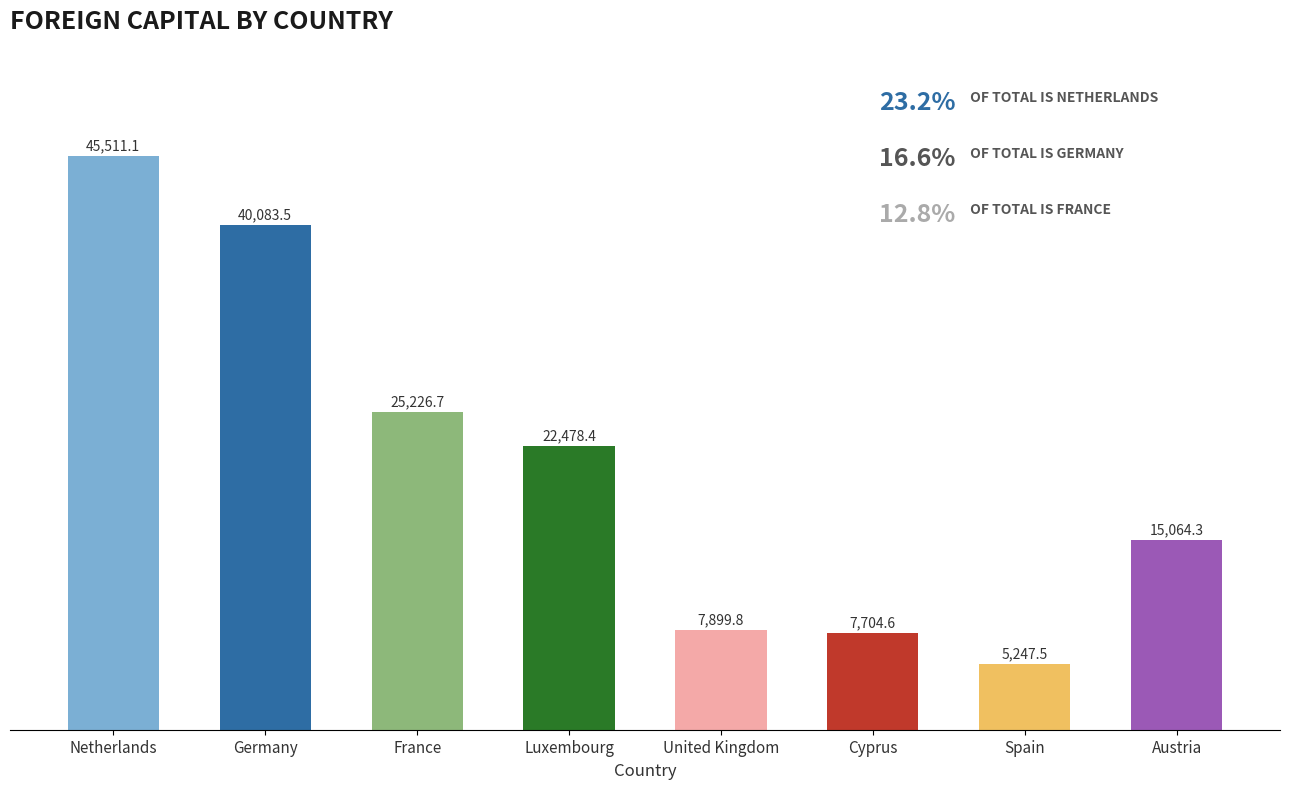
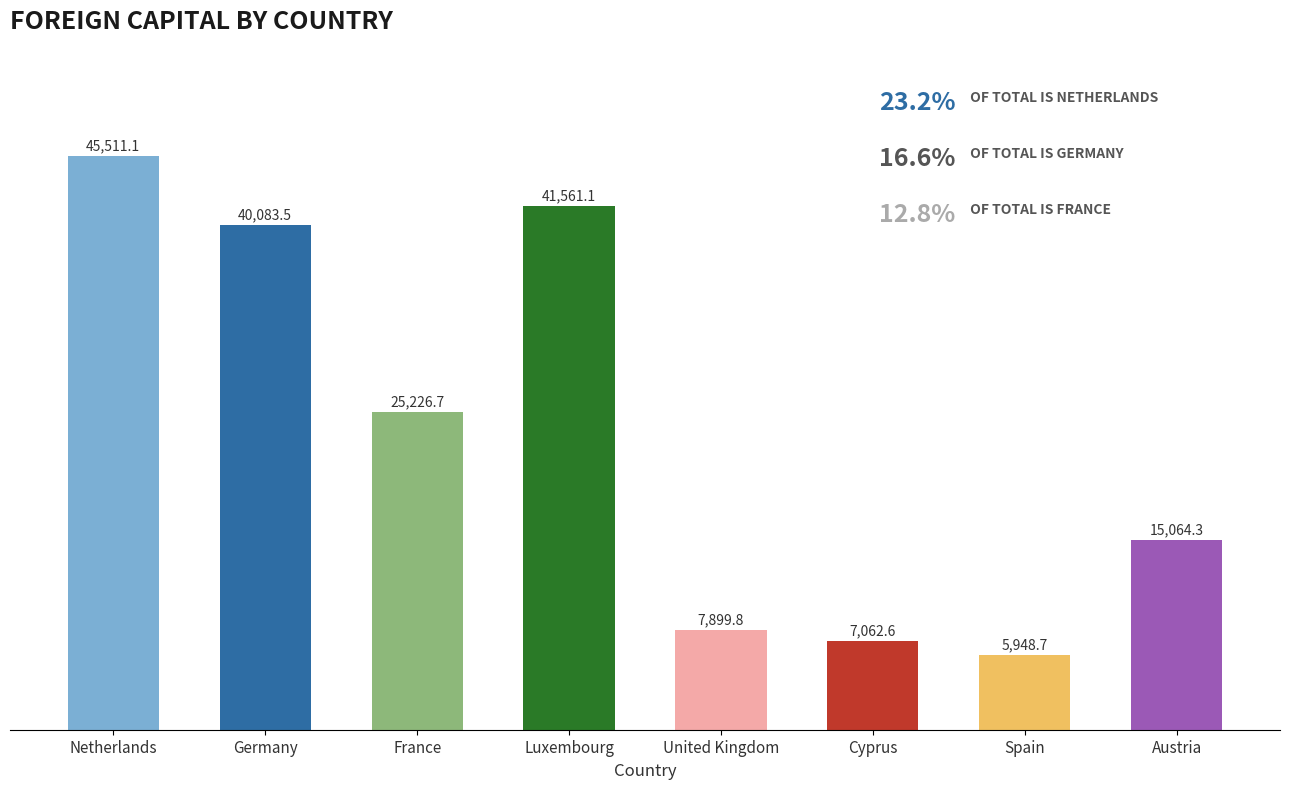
Luxembourg: 22,478.4 -> 41,561.1
Cyprus: 7,704.6 -> 7,062.6
Spain: 5,247.5 -> 5,948.7
